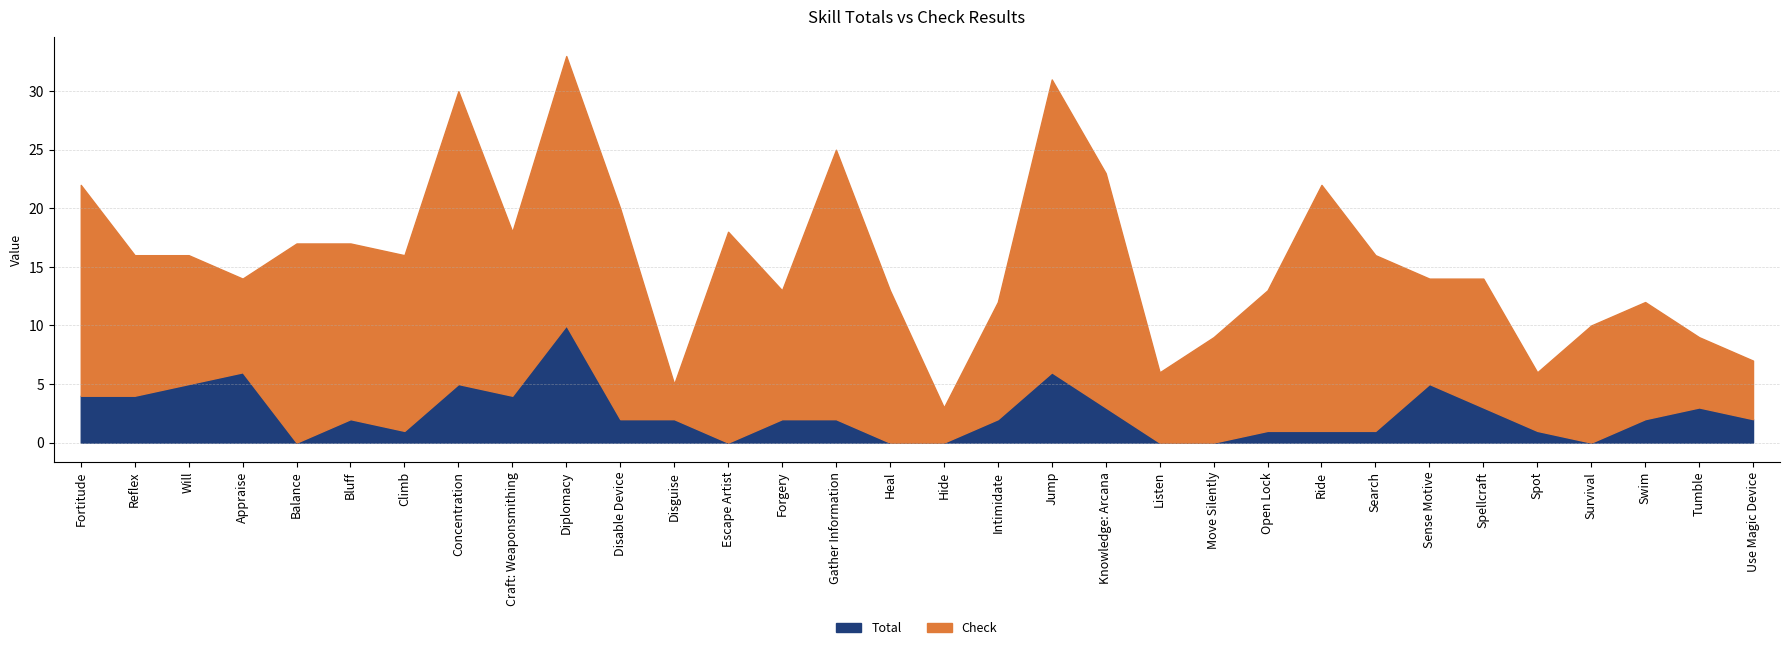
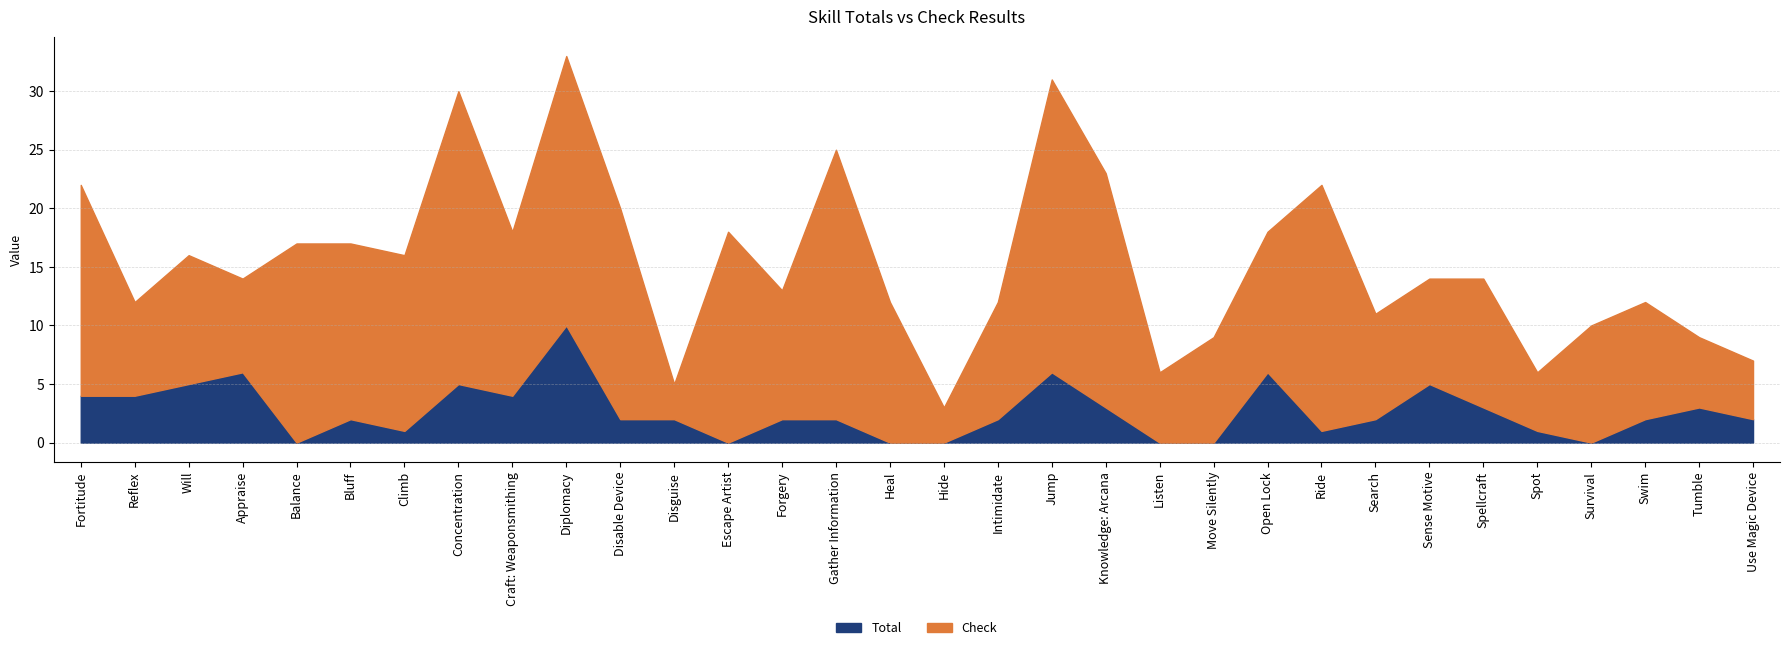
Check, Reflex: 12 -> 8
Check, Heal: 13 -> 12
Total, Open Lock: 1 -> 6
Total, Search: 1 -> 2
Check, Search: 15 -> 9
